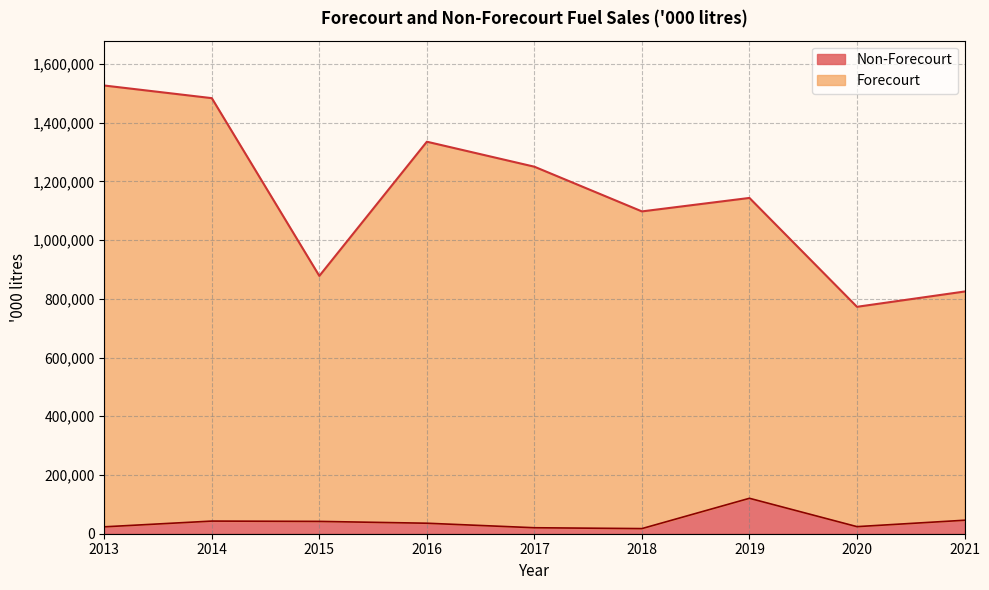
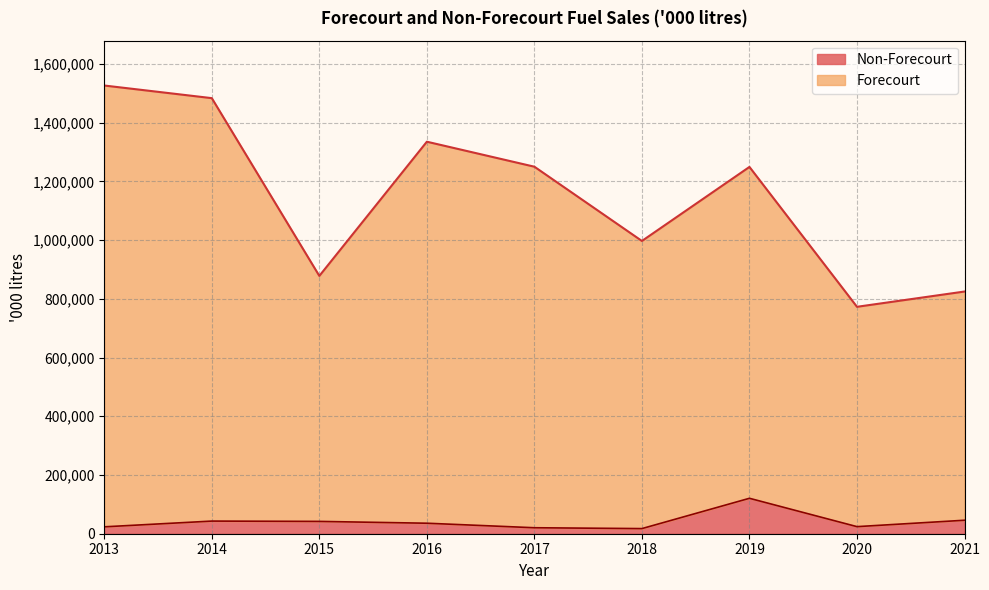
Forecourt, 2018: 1,080,000 -> 980,000
Forecourt, 2019: 1,020,000 -> 1,130,000
